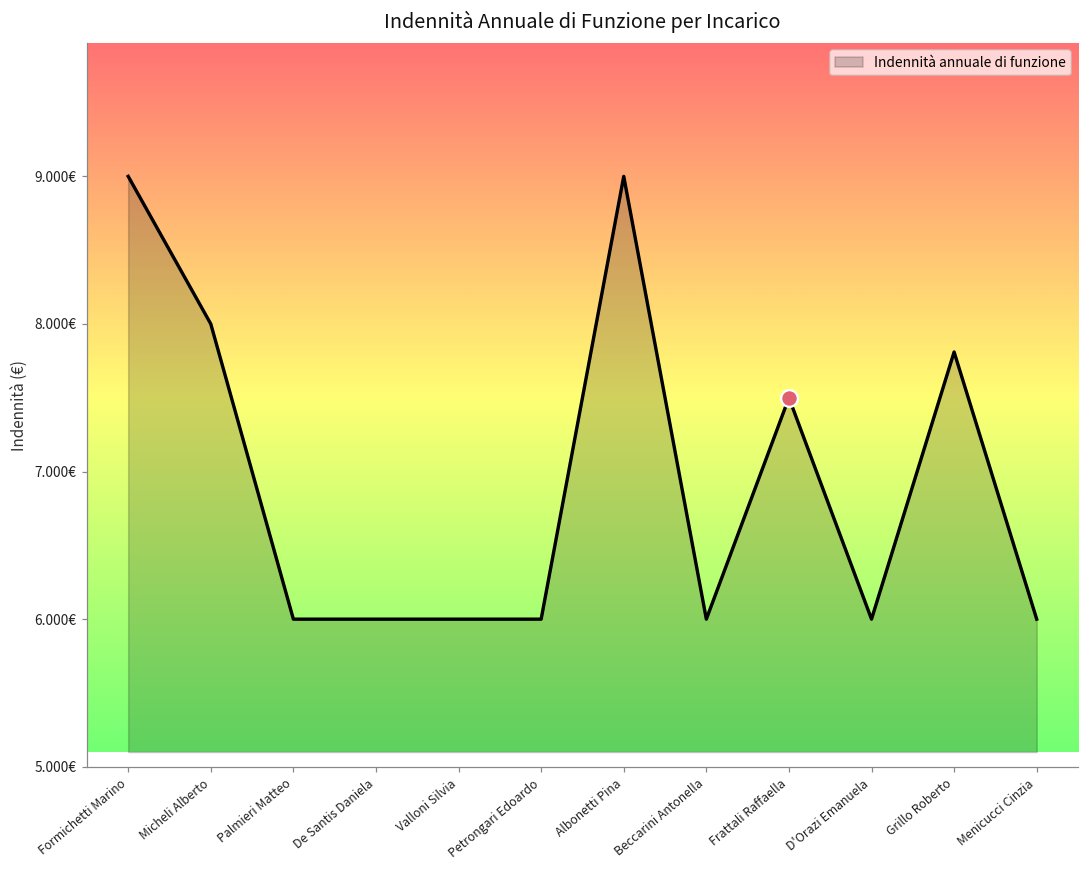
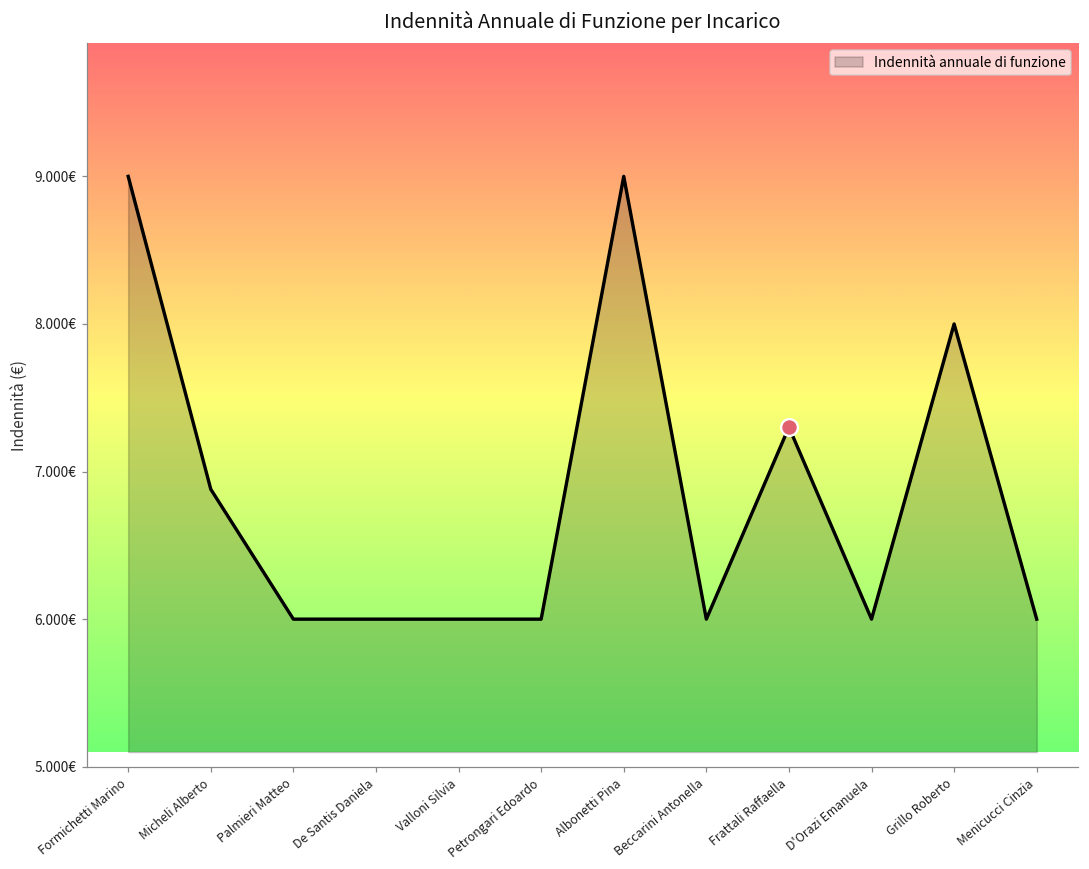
Indennità annuale di funzione, Micheli Alberto: 8.00€ -> 6.88€
Indennità annuale di funzione, Frattali Raffaella: 7.50€ -> 7.30€
Indennità annuale di funzione, Grillo Roberto: 7.81€ -> 8.00€
